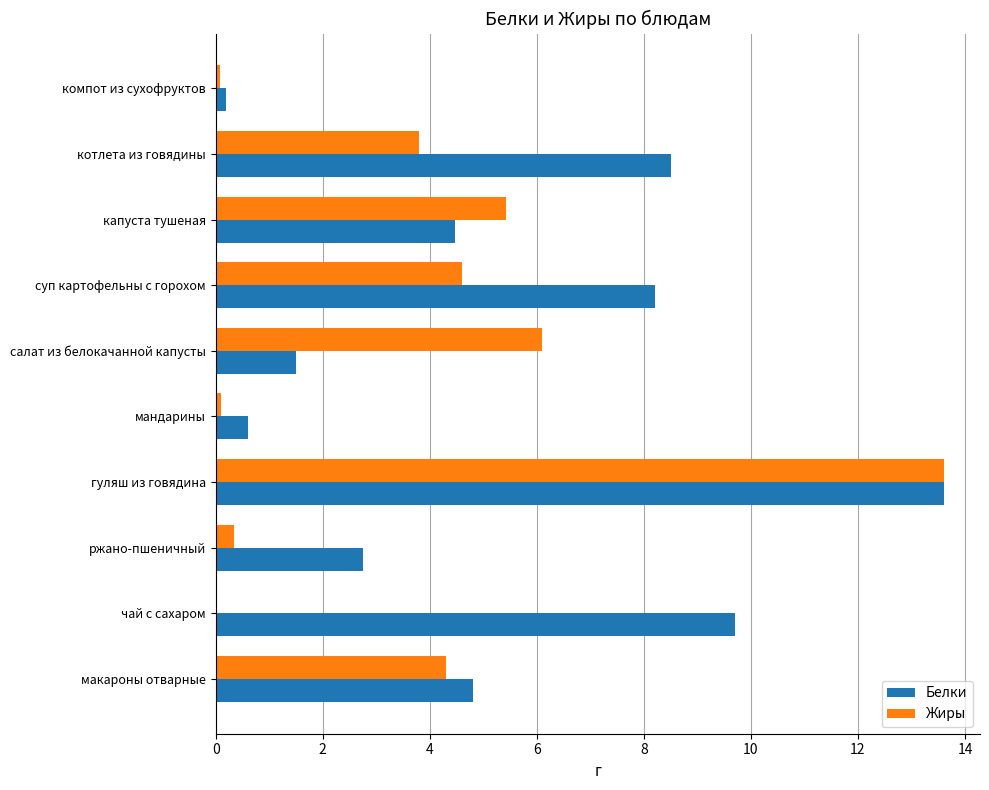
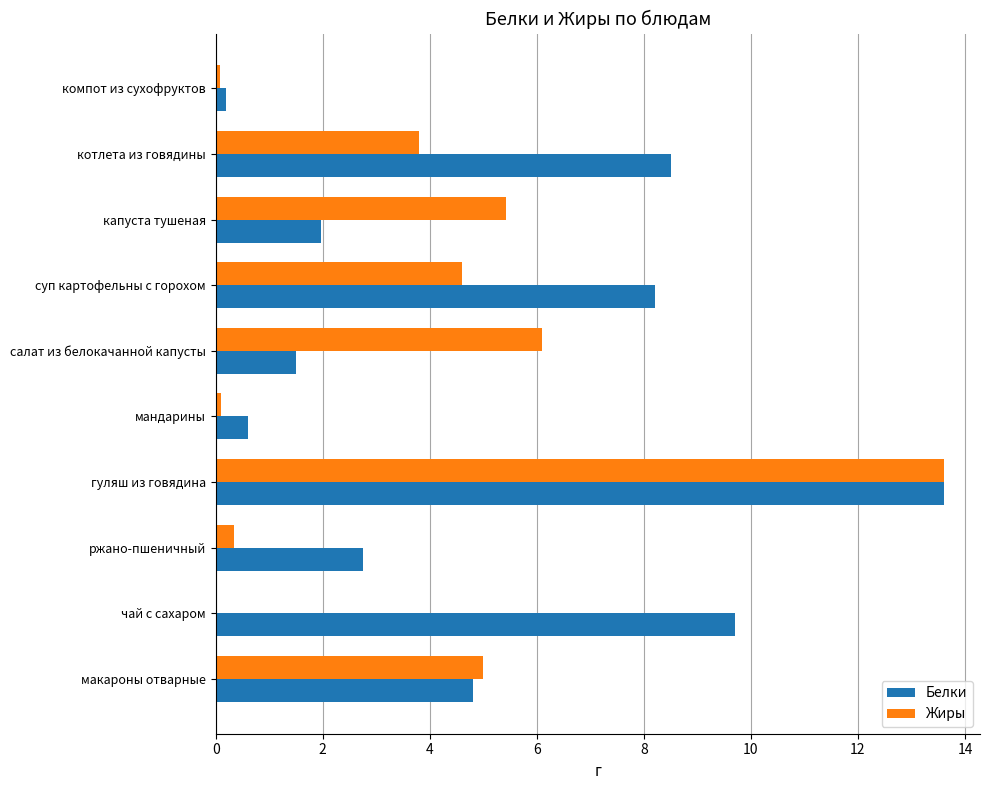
Белки, капуста тушеная: 4.5 -> 2.0
Жиры, макароны отварные: 4.3 -> 5.0
